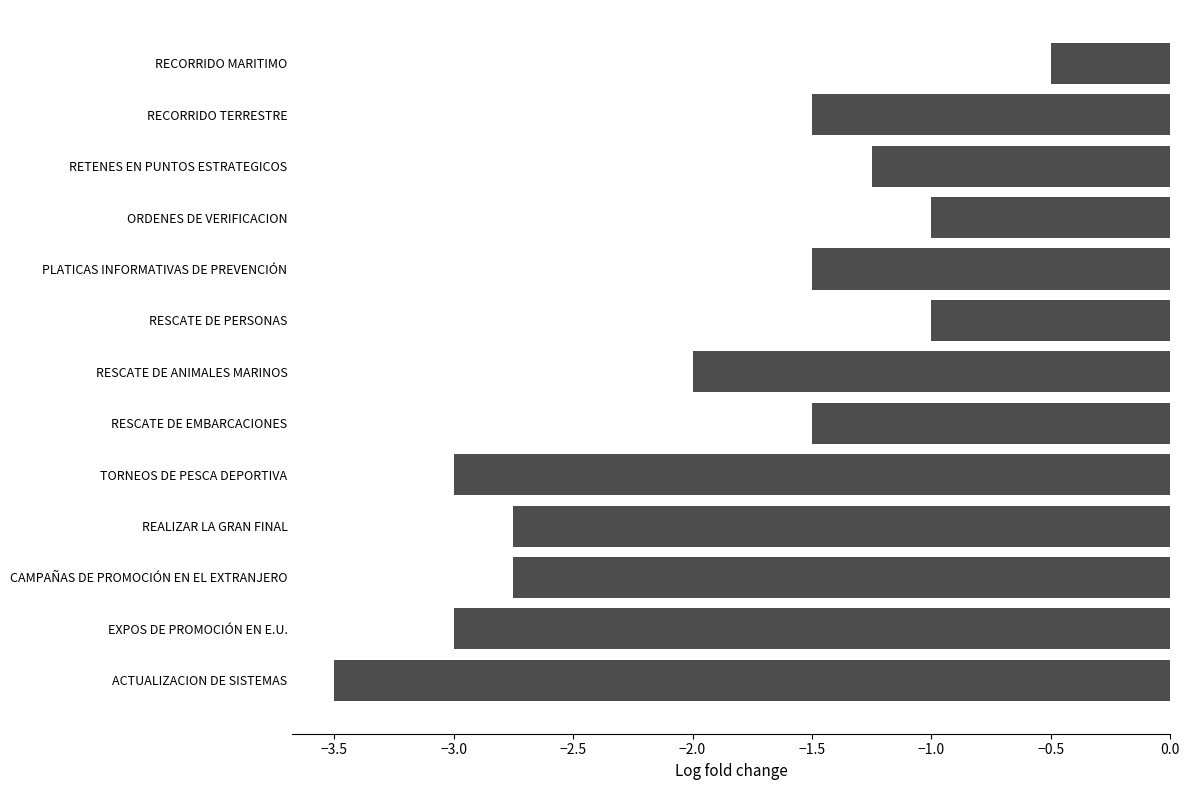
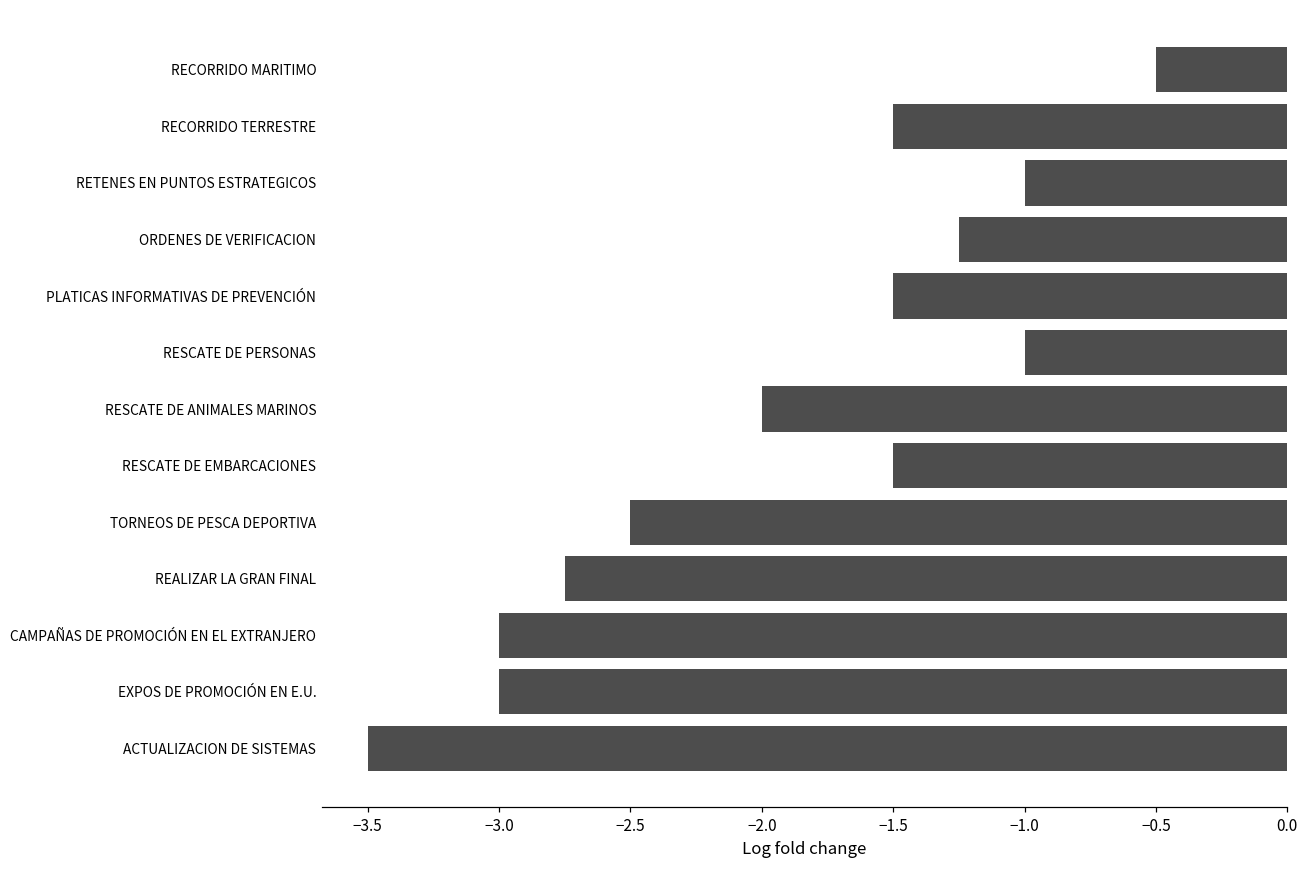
RETENES EN PUNTOS ESTRATEGICOS: -1.25 -> -1.00
ORDENES DE VERIFICACION: -1.00 -> -1.25
TORNEOS DE PESCA DEPORTIVA: -3.00 -> -2.50
CAMPAÑAS DE PROMOCIÓN EN EL EXTRANJERO: -2.75 -> -3.00
